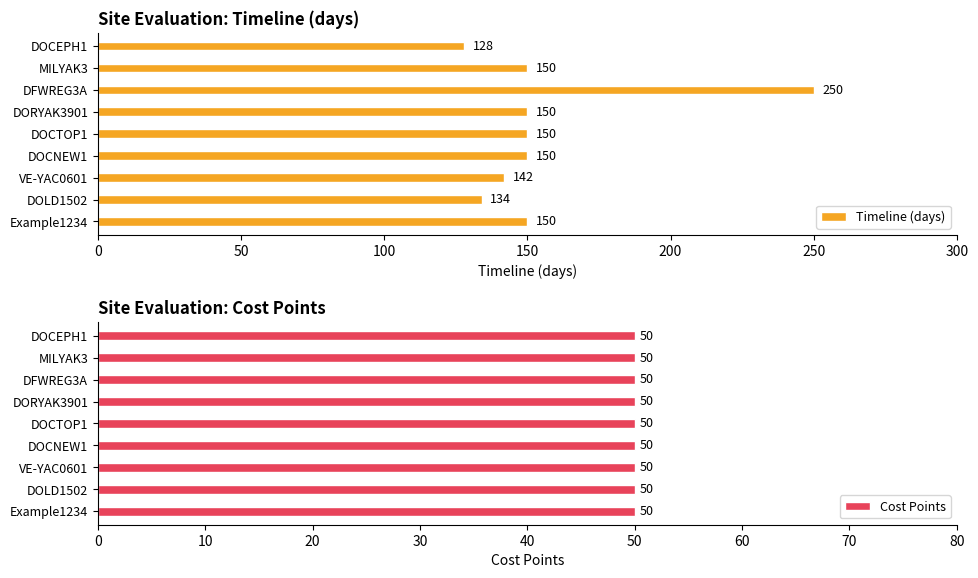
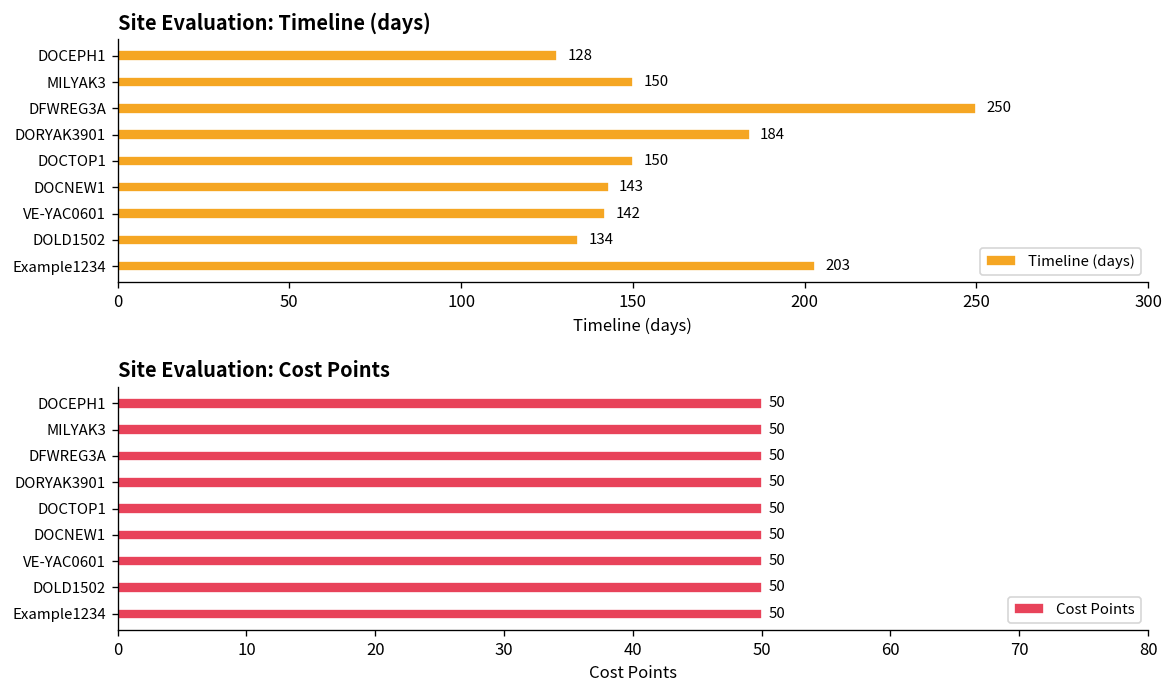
Site Evaluation: Timeline (days), DORYAK3901: 150 -> 184
Site Evaluation: Timeline (days), DOCNEW1: 150 -> 143
Site Evaluation: Timeline (days), Example1234: 150 -> 203
